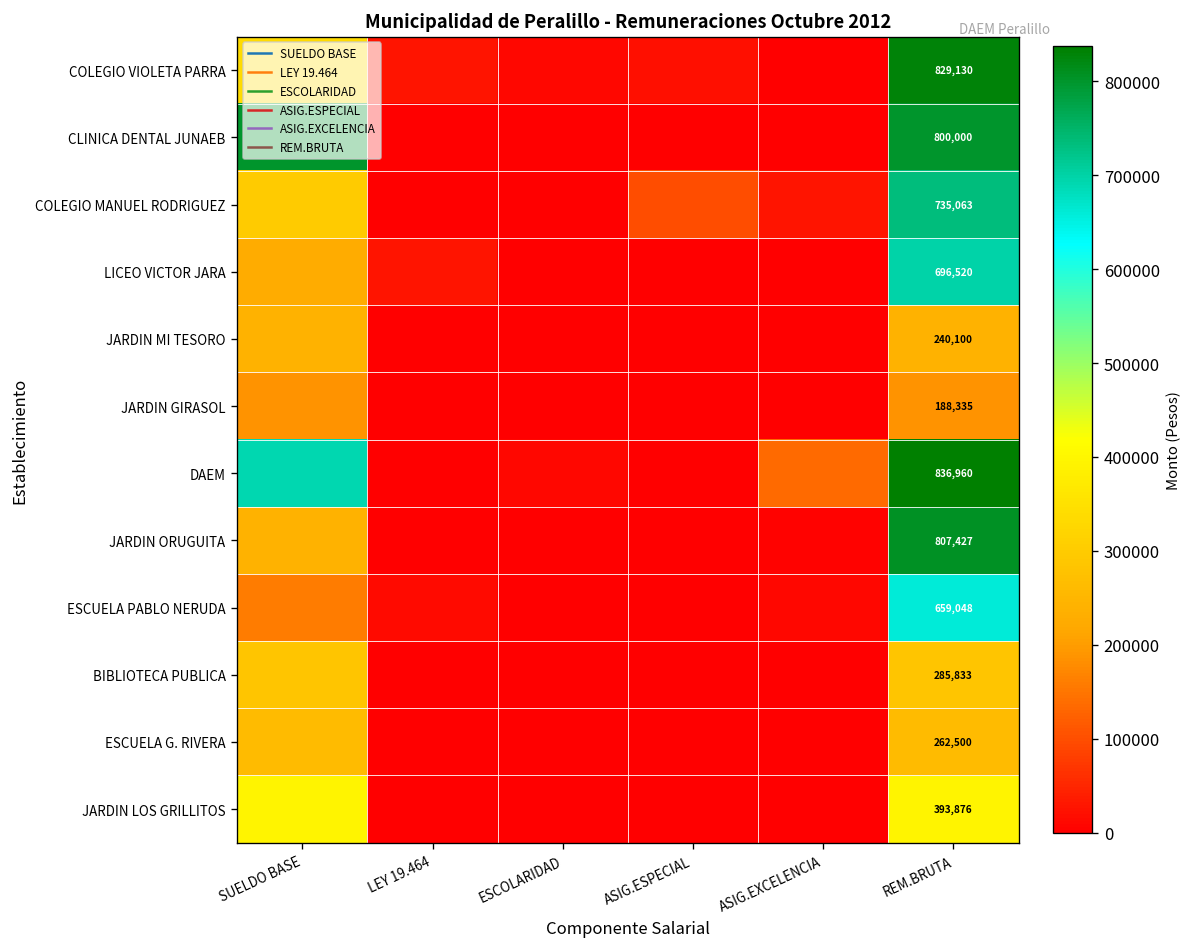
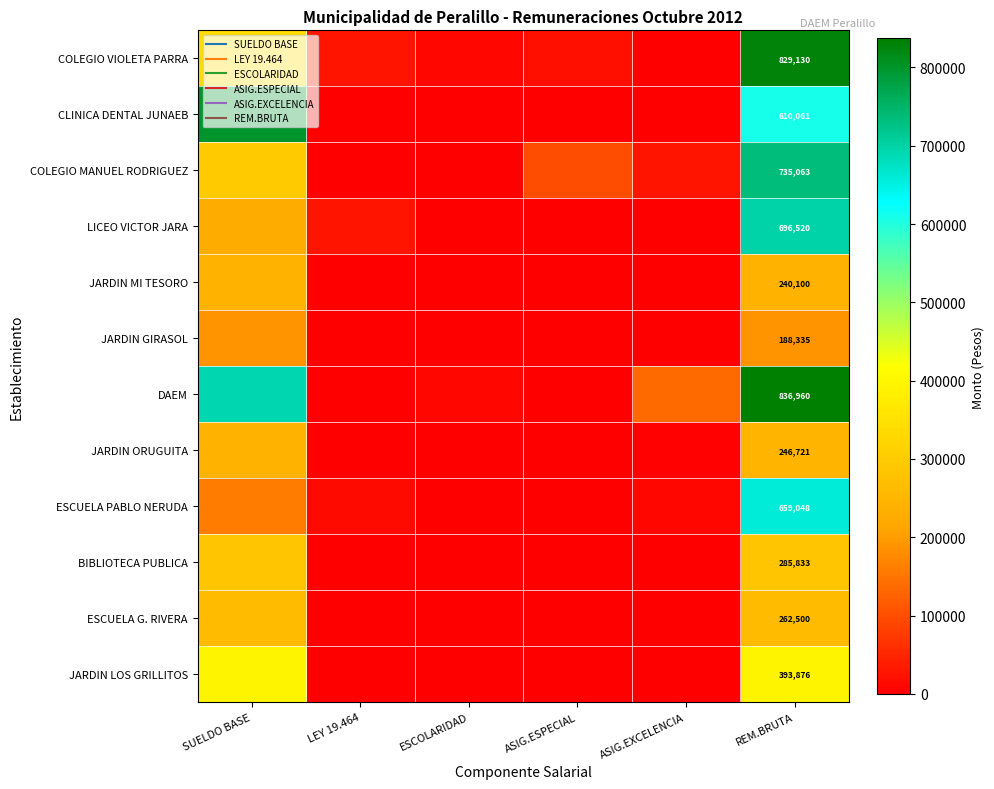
CLINICA DENTAL JUNAEB, REM.BRUTA: 800,000 -> 610,061
JARDIN ORUGUITA, REM.BRUTA: 807,427 -> 246,721
